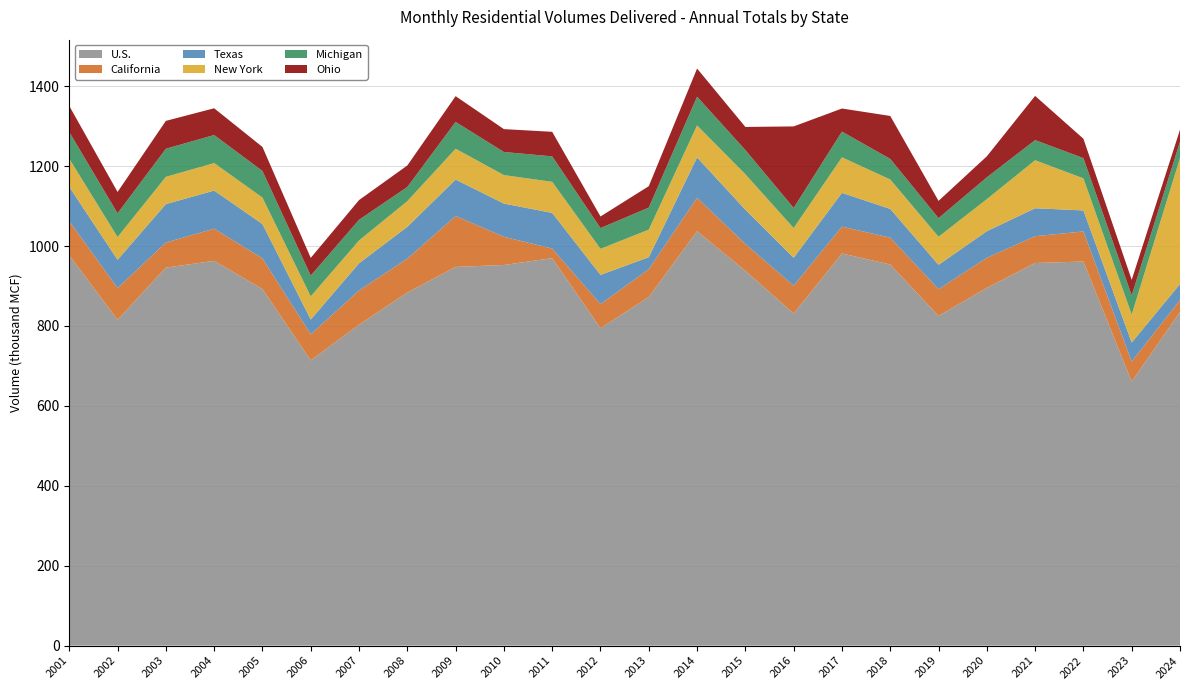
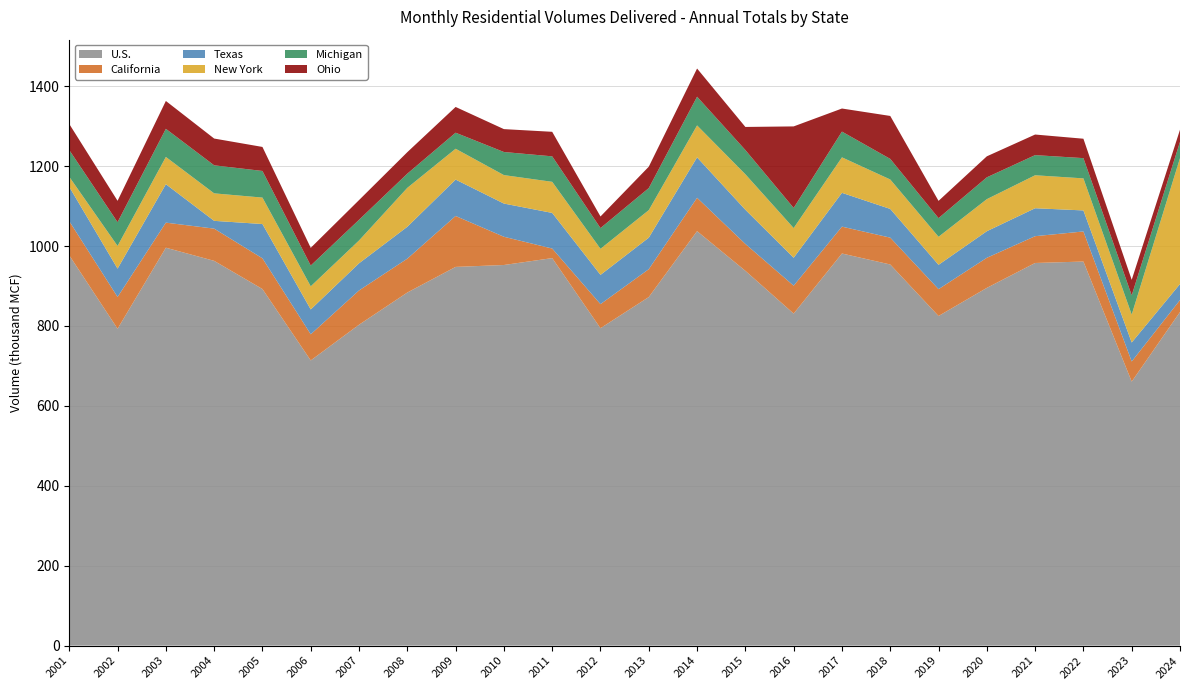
New York, 2001: 70 -> 30
U.S., 2002: 820 -> 790
U.S., 2003: 950 -> 1000
Texas, 2004: 100 -> 20
Texas, 2006: 40 -> 60
New York, 2008: 60 -> 100
Michigan, 2009: 70 -> 40
Texas, 2013: 30 -> 80
New York, 2021: 120 -> 80
Ohio, 2021: 110 -> 50
